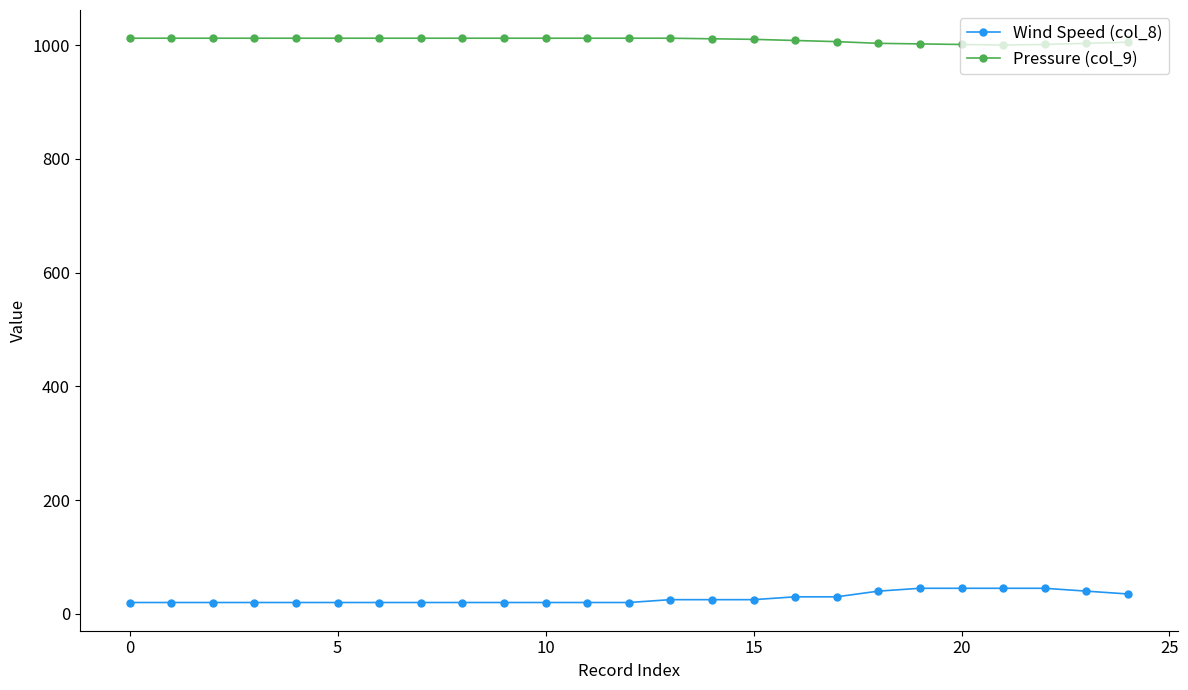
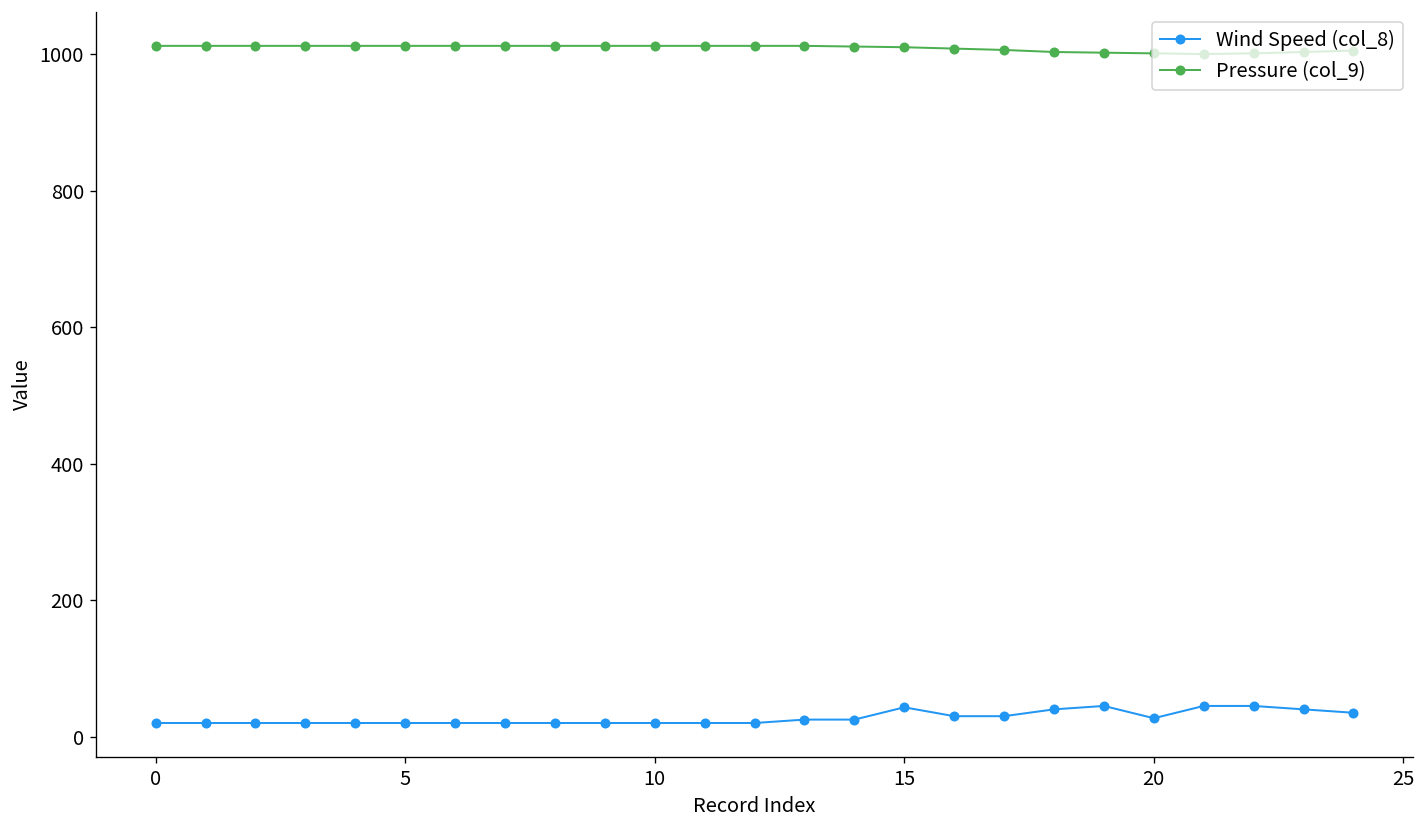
Wind Speed (col_8), 15: 30 -> 40
Wind Speed (col_8), 20: 50 -> 30
